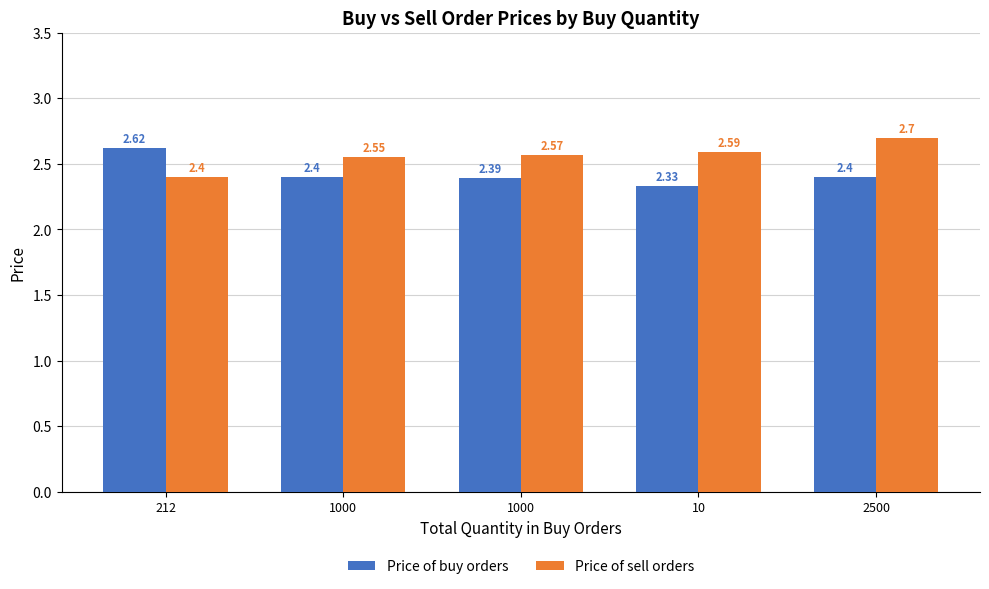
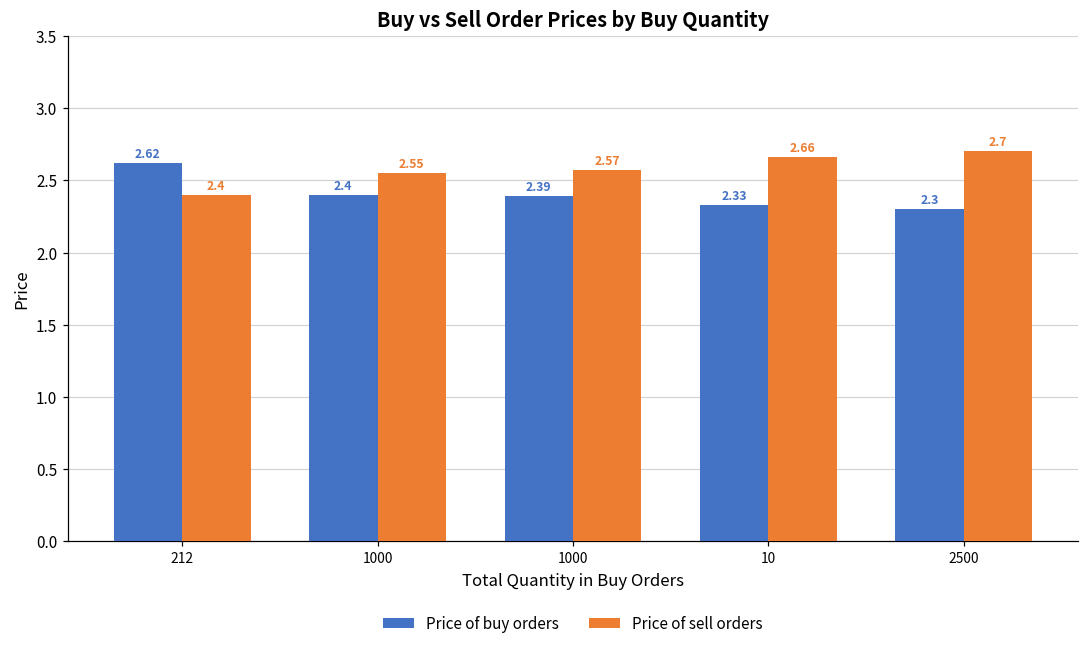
Price of sell orders, 10: 2.59 -> 2.66
Price of buy orders, 2500: 2.4 -> 2.3
